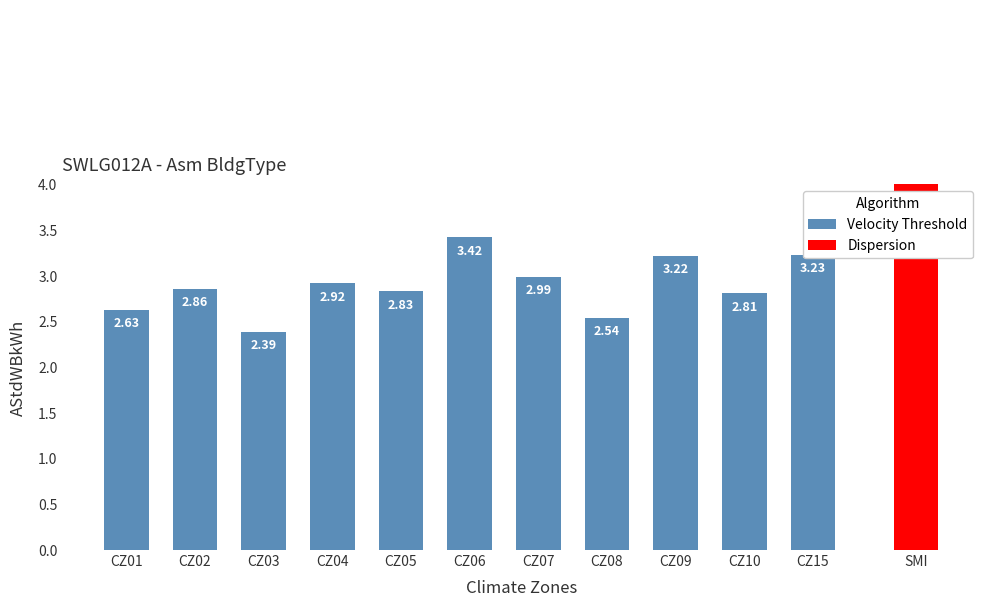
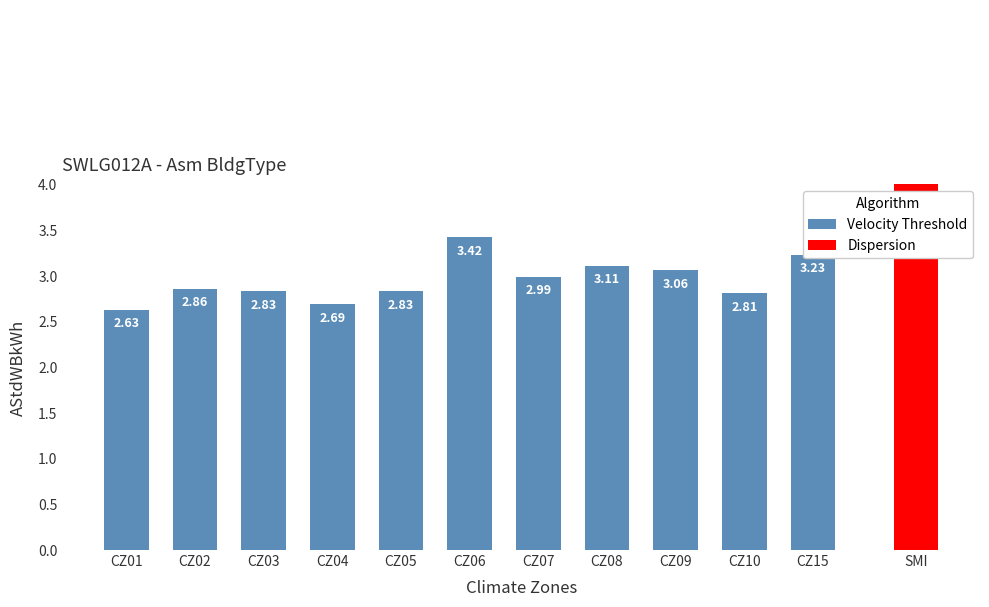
Velocity Threshold, CZ03: 2.39 -> 2.83
Velocity Threshold, CZ04: 2.92 -> 2.69
Velocity Threshold, CZ08: 2.54 -> 3.11
Velocity Threshold, CZ09: 3.22 -> 3.06
